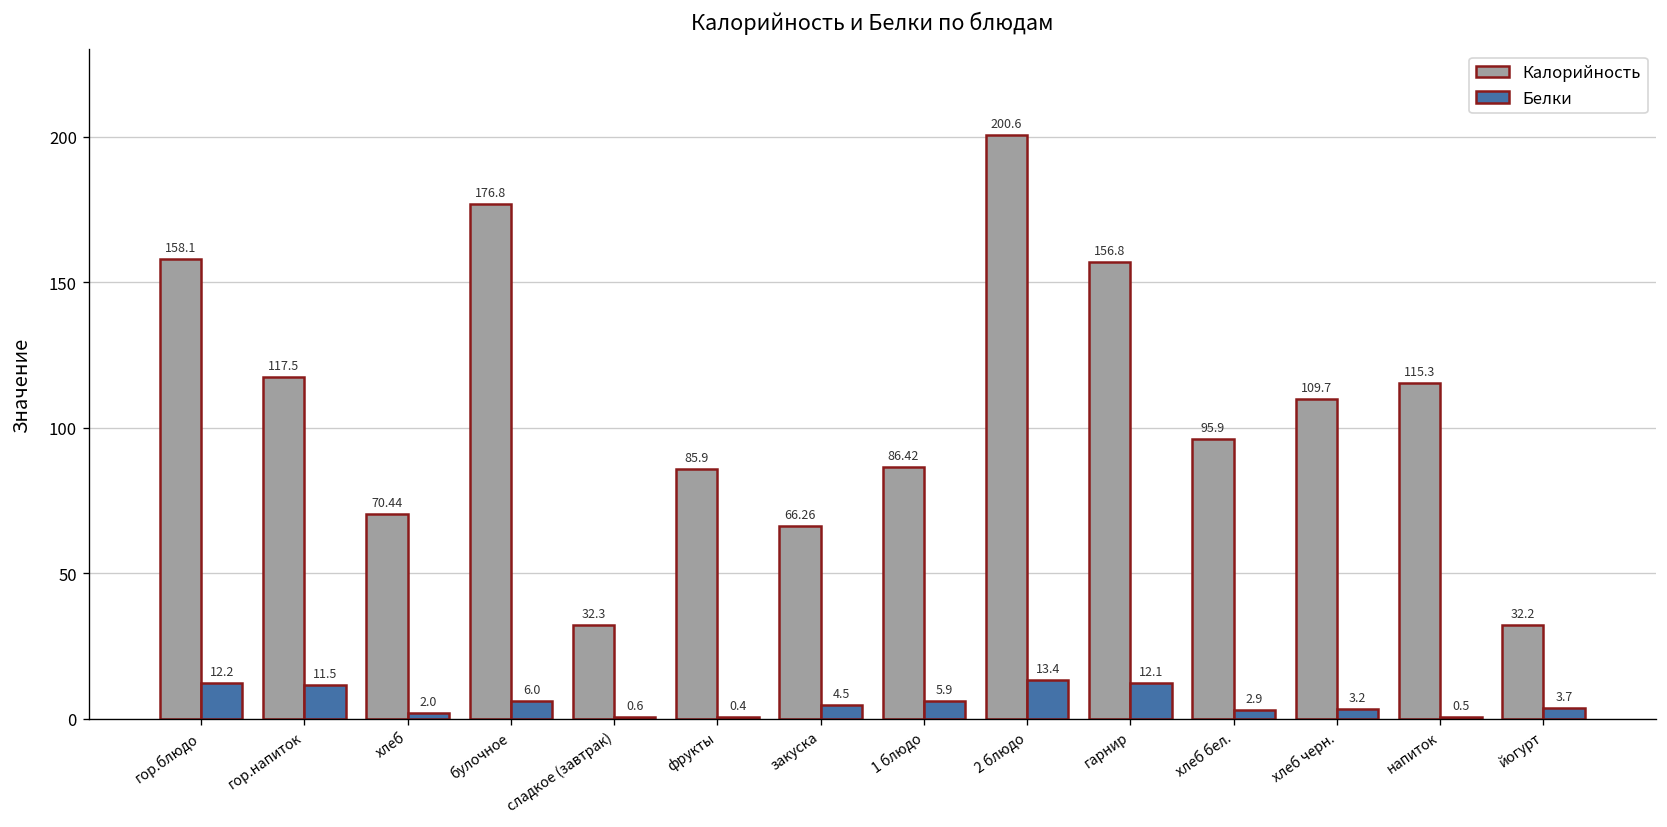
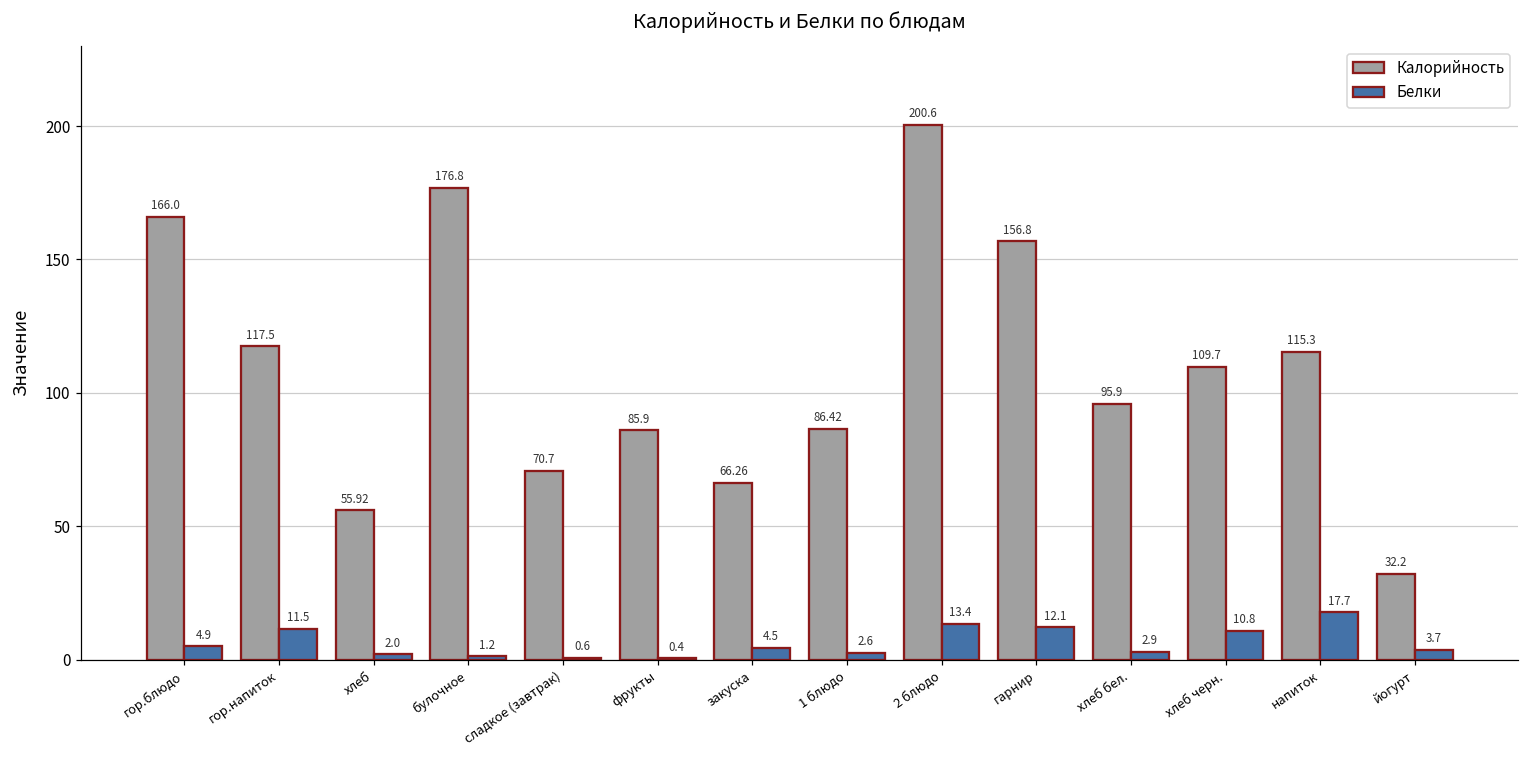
Калорийность, гор.блюдо: 158.1 -> 166.0
Белки, гор.блюдо: 12.2 -> 4.9
Калорийность, хлеб: 70.44 -> 55.92
Белки, булочное: 6.0 -> 1.2
Калорийность, сладкое (завтрак): 32.3 -> 70.7
Белки, 1 блюдо: 5.9 -> 2.6
Белки, хлеб черн.: 3.2 -> 10.8
Белки, напиток: 0.5 -> 17.7
